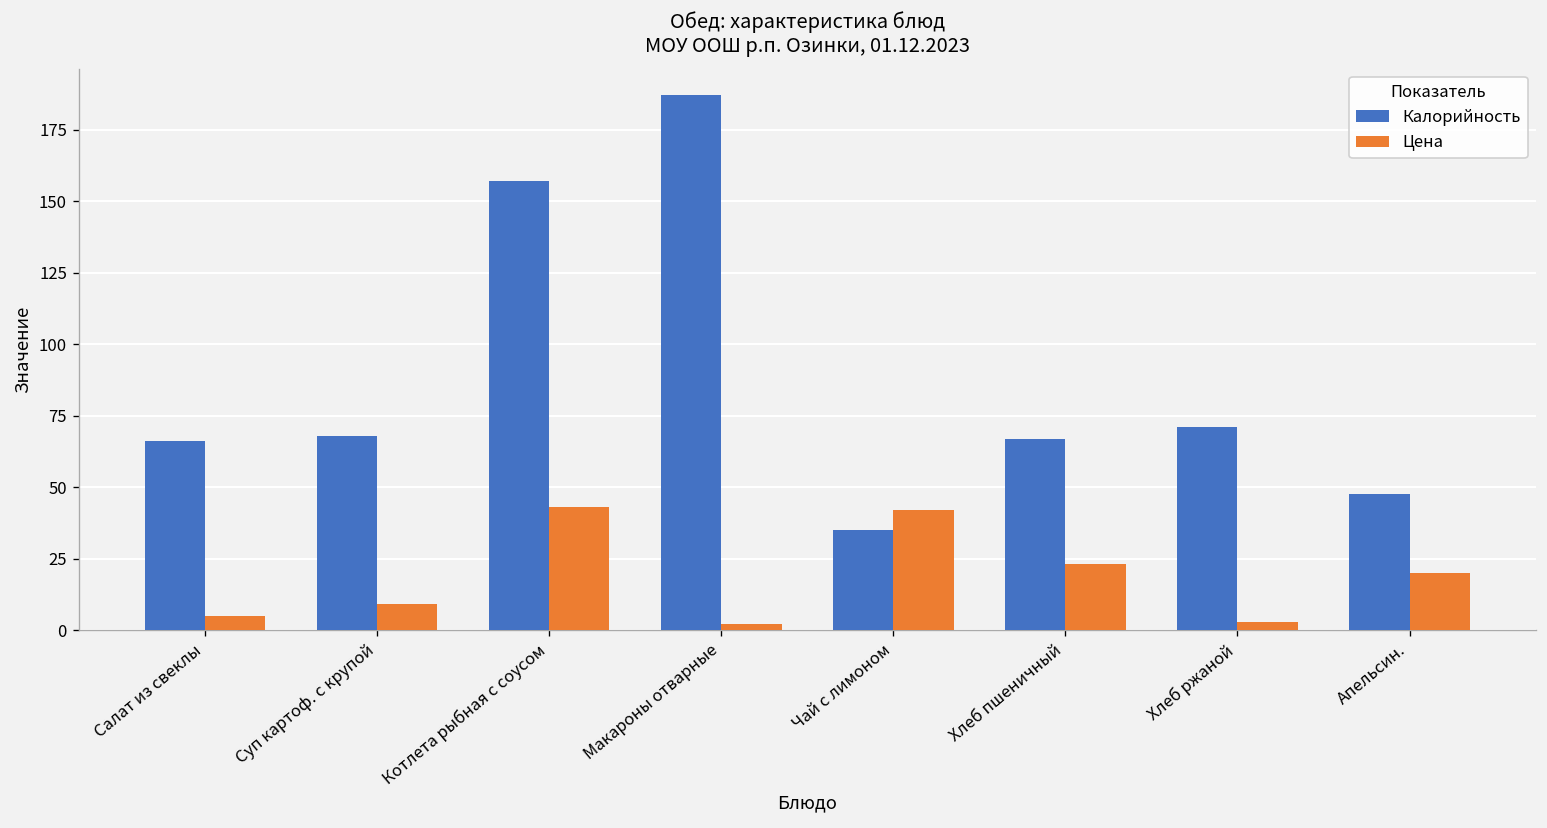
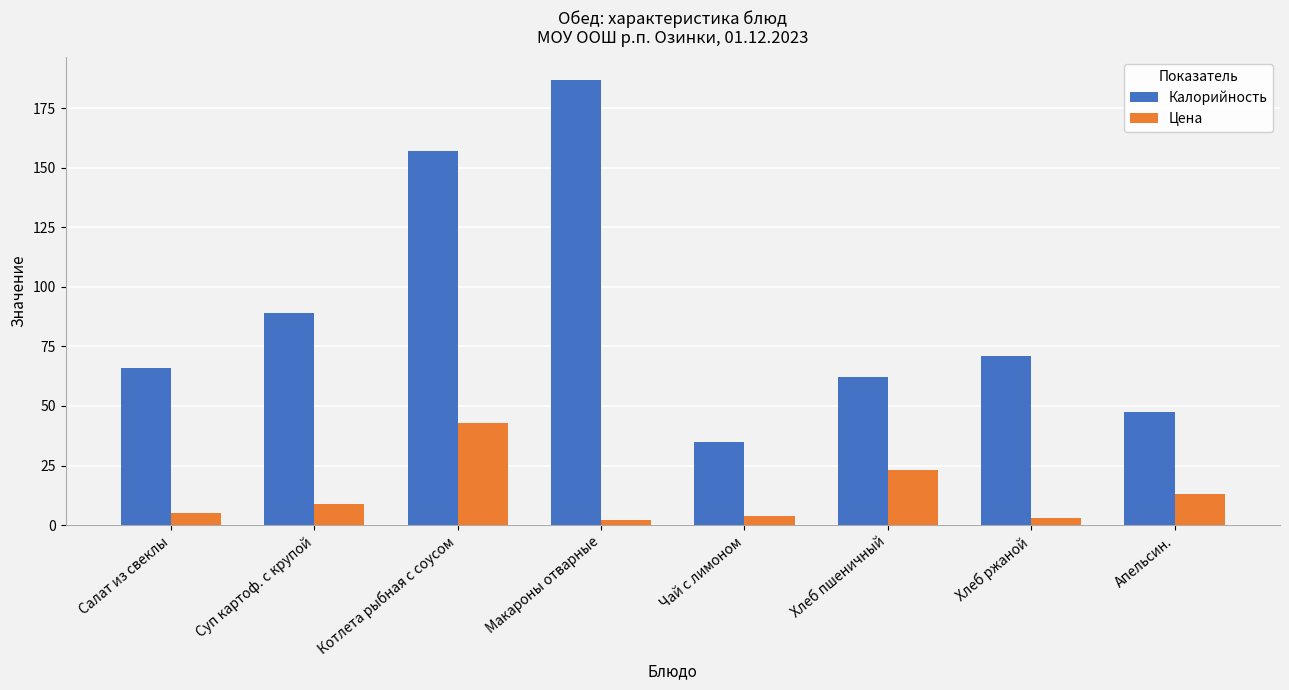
Калорийность, Суп картоф. с крупой: 68 -> 89
Цена, Чай с лимоном: 42 -> 4
Калорийность, Хлеб пшеничный: 67 -> 62
Цена, Апельсин.: 20 -> 13
